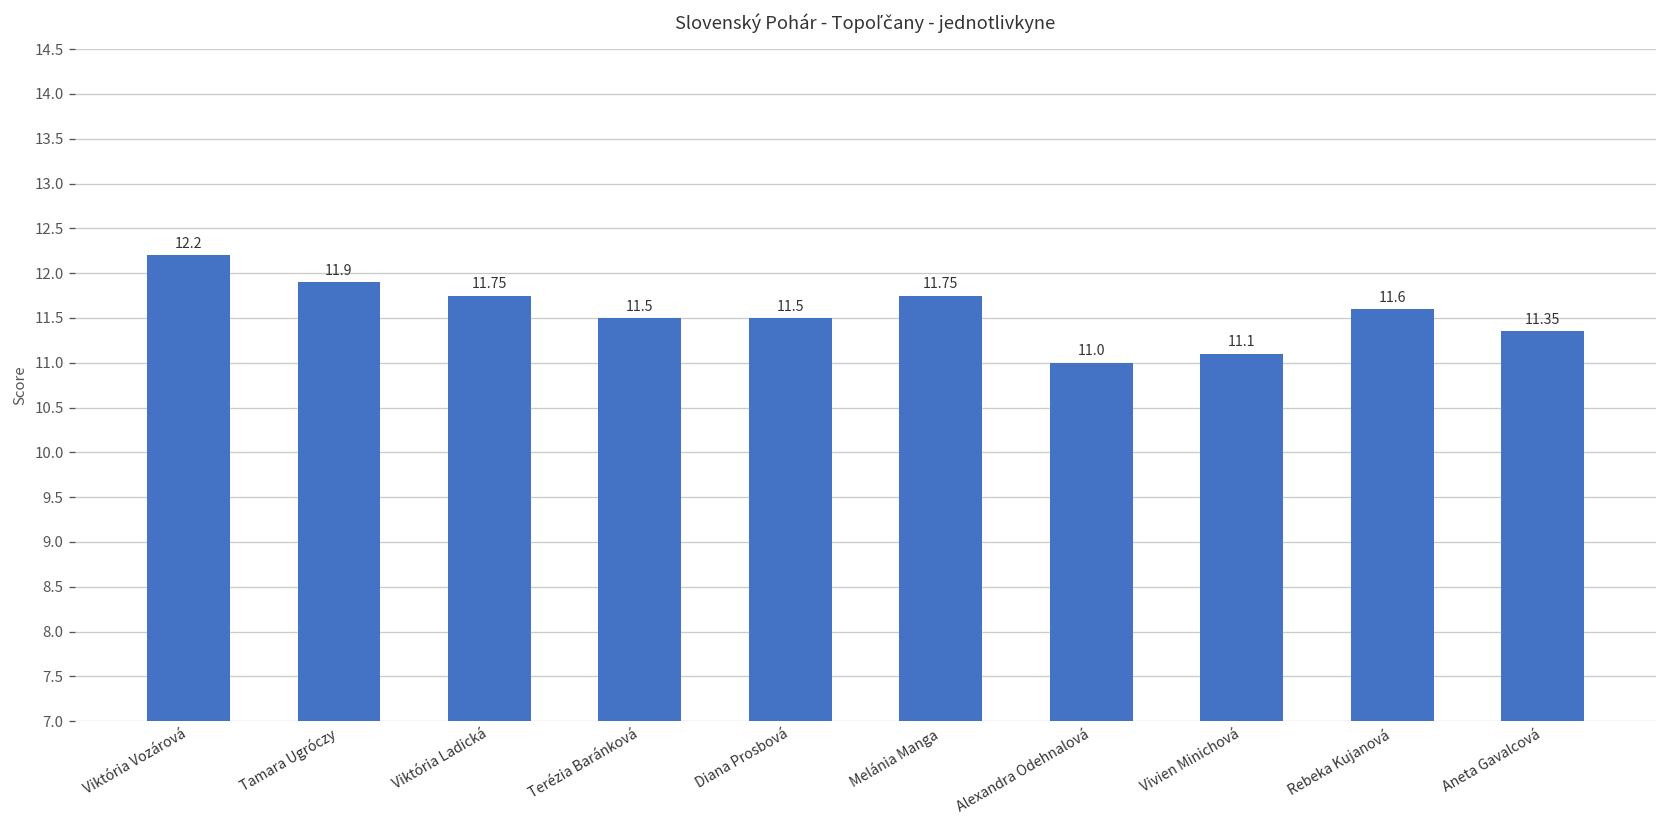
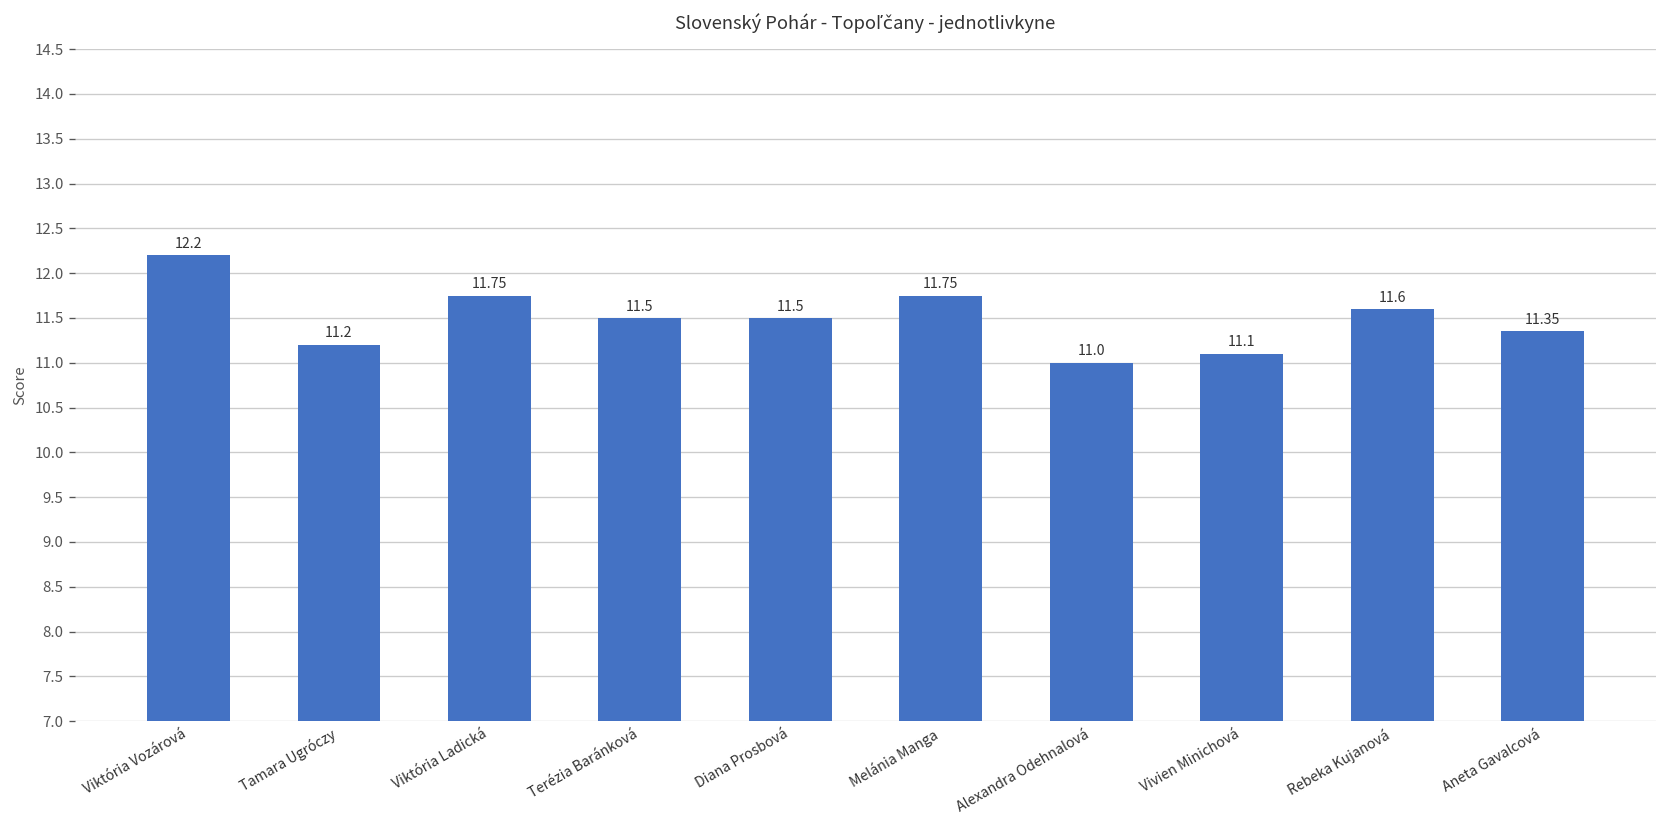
Tamara Ugróczy: 11.9 -> 11.2
